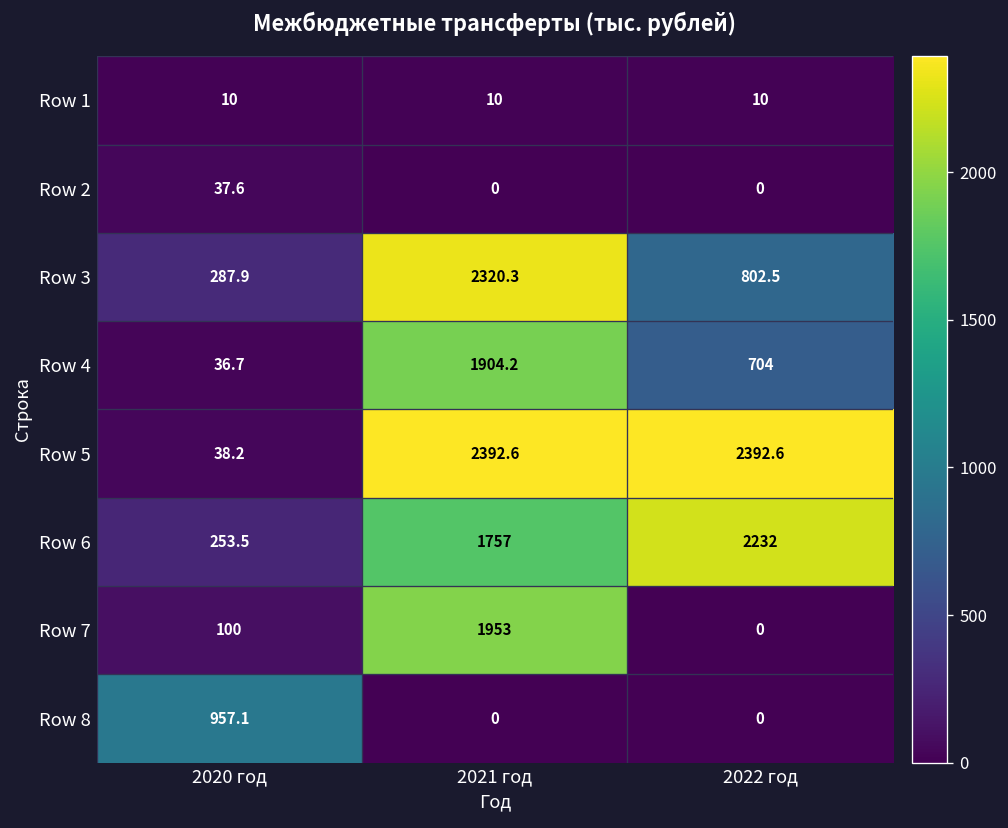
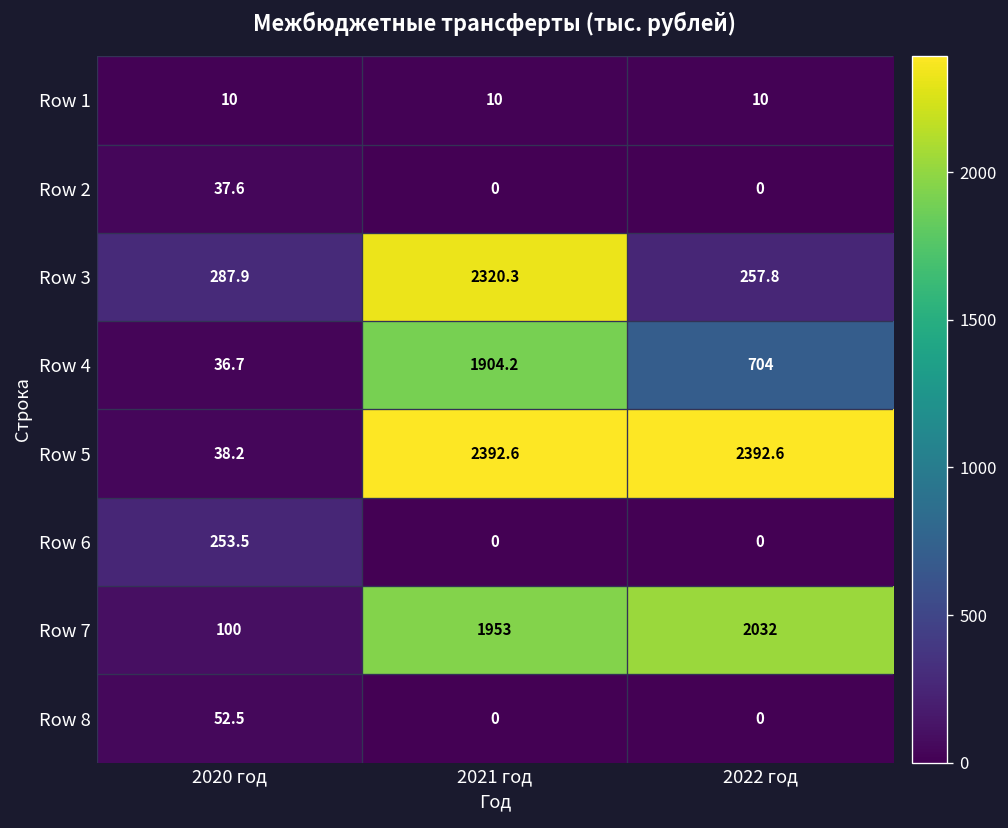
Row 3, 2022 год: 802.5 -> 257.8
Row 6, 2021 год: 1757 -> 0
Row 6, 2022 год: 2232 -> 0
Row 7, 2022 год: 0 -> 2032
Row 8, 2020 год: 957.1 -> 52.5
